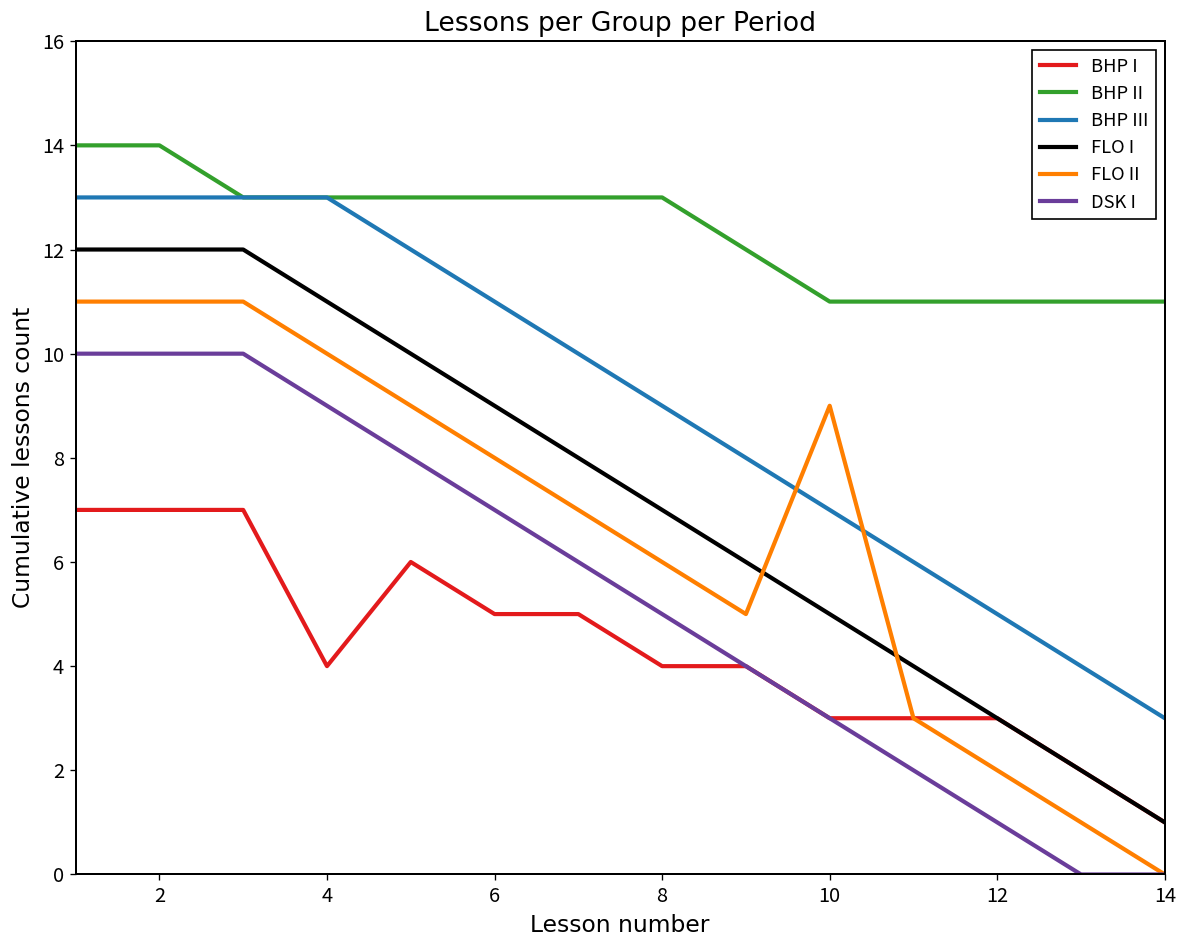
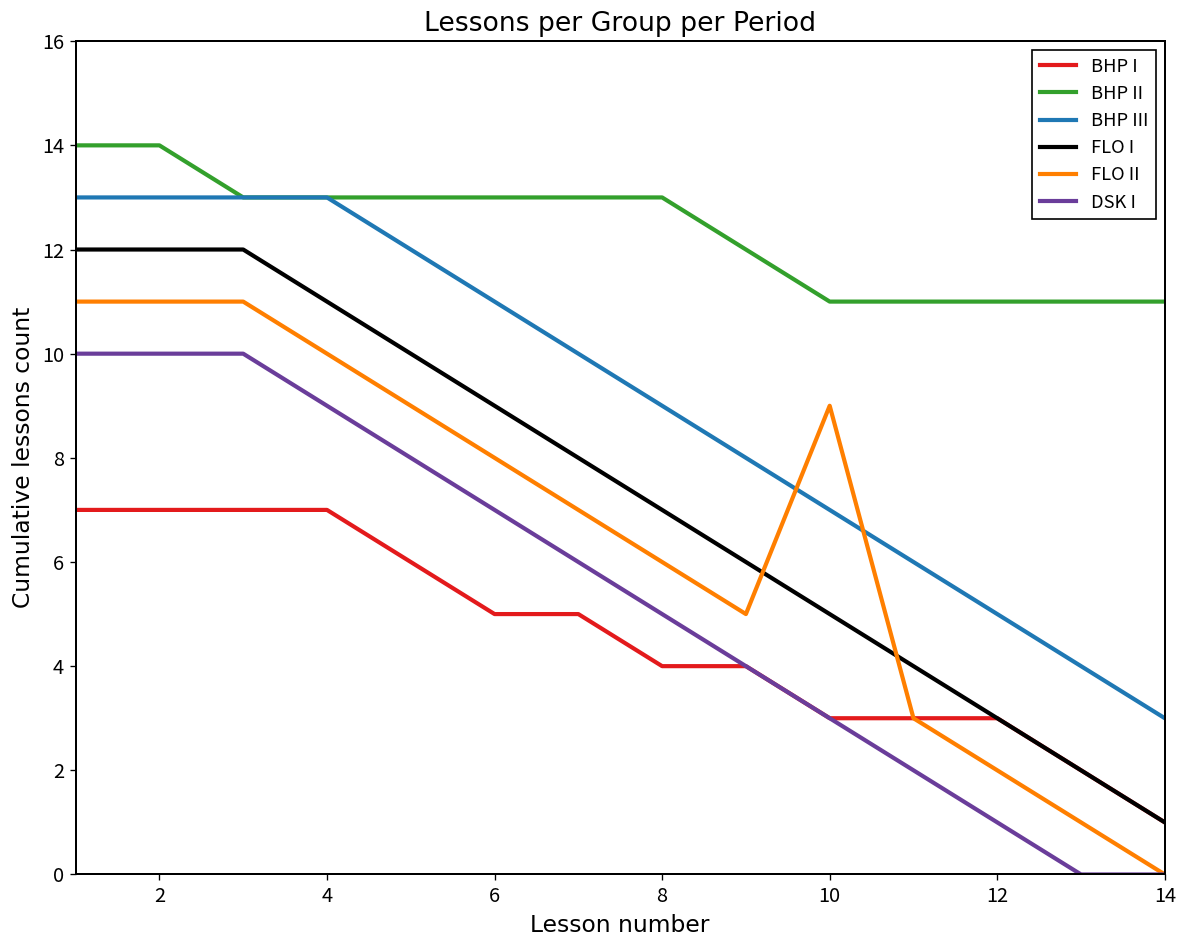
BHP I, 4: 4 -> 7
